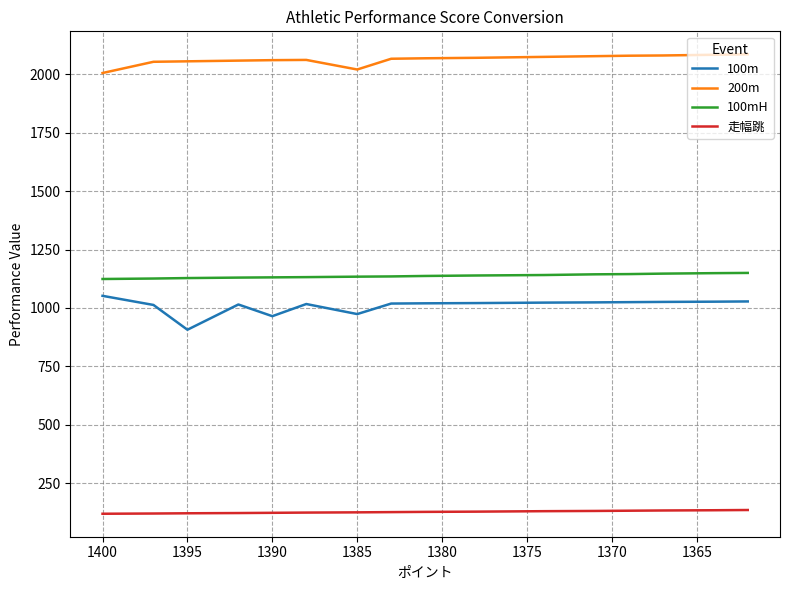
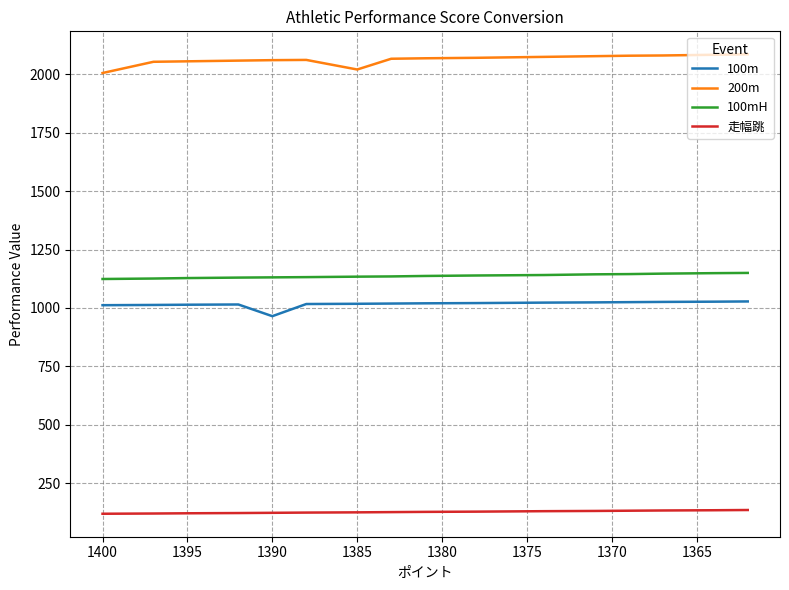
100m, 1400: 1050 -> 1010
100m, 1395: 910 -> 1010
100m, 1385: 970 -> 1020
